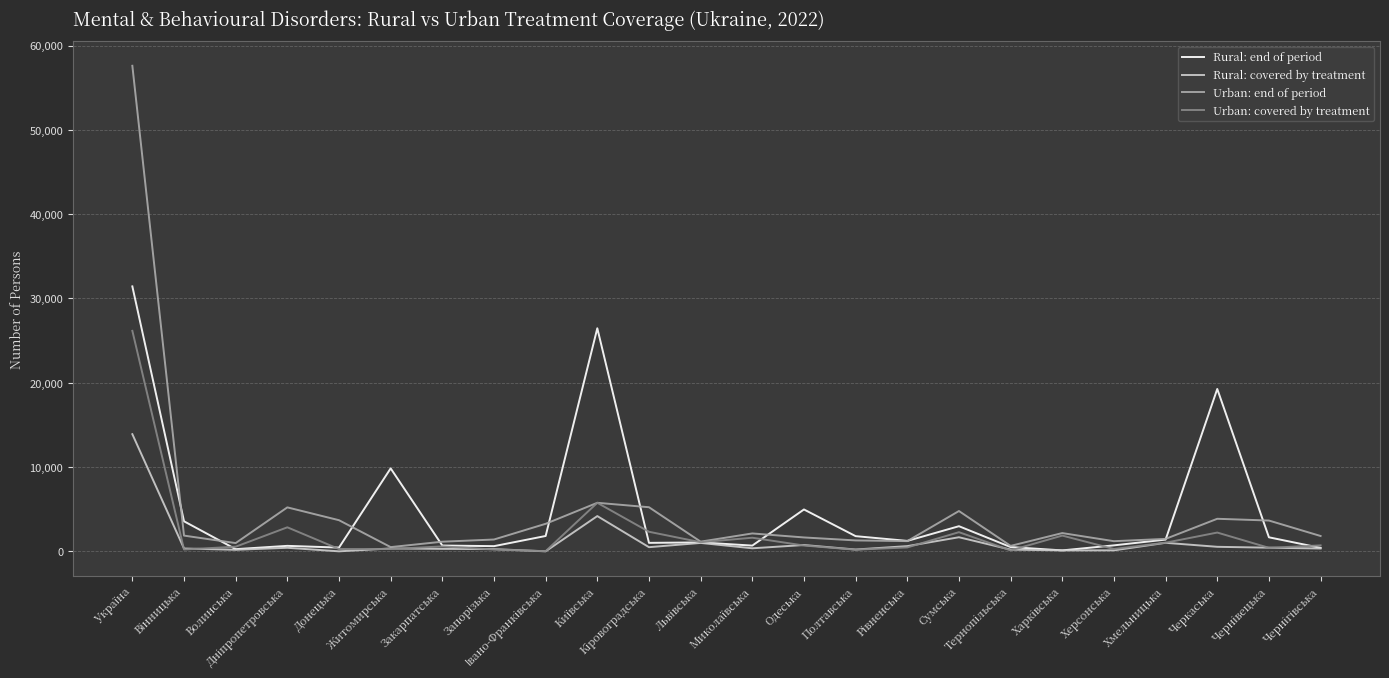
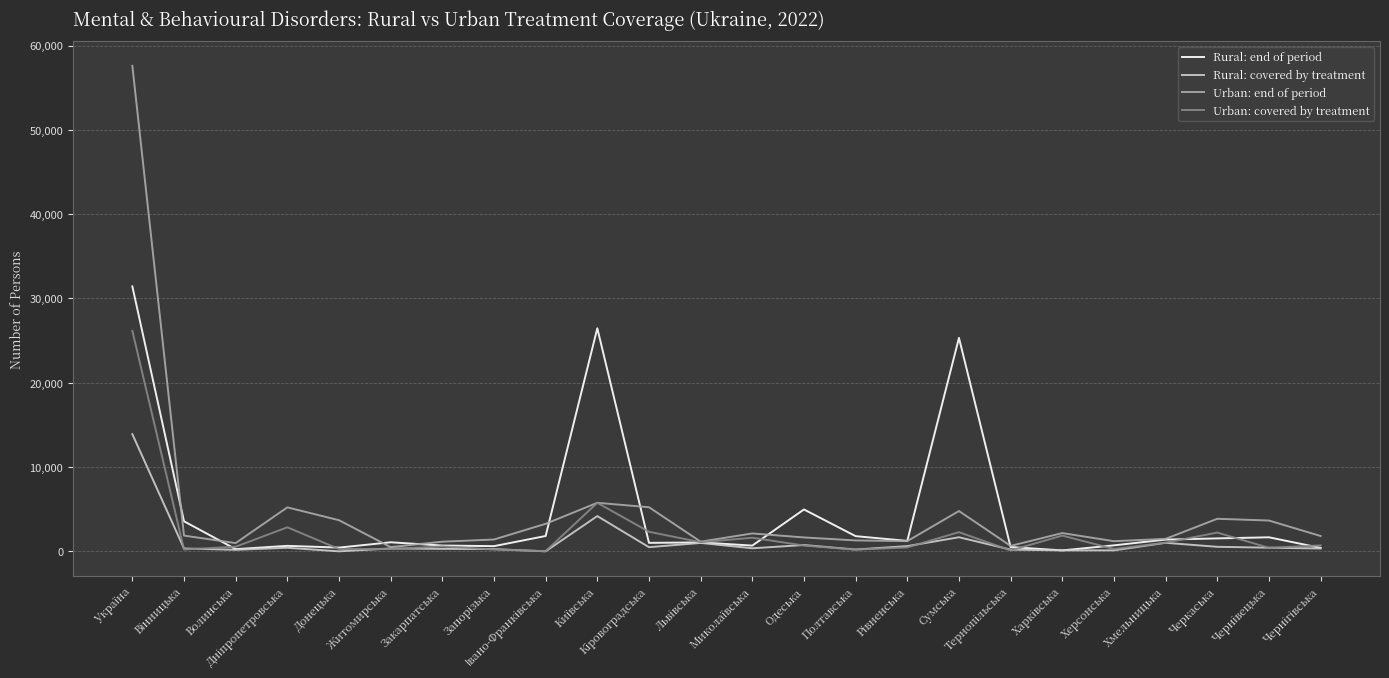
Rural: end of period, Житомирська: 10,000 -> 1,000
Rural: end of period, Сумська: 3,000 -> 25,000
Rural: end of period, Черкаська: 19,000 -> 2,000
